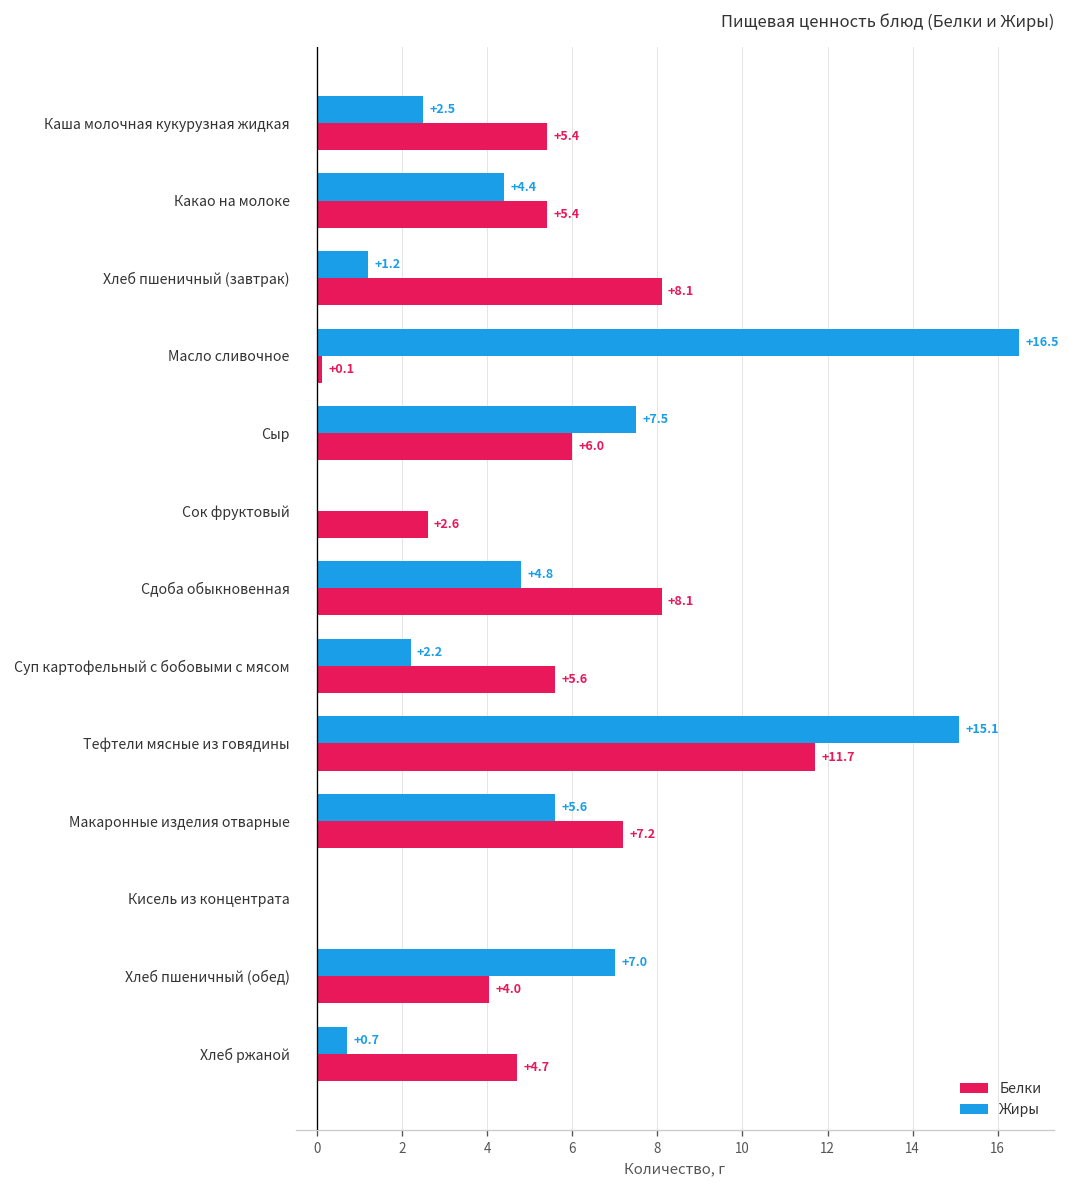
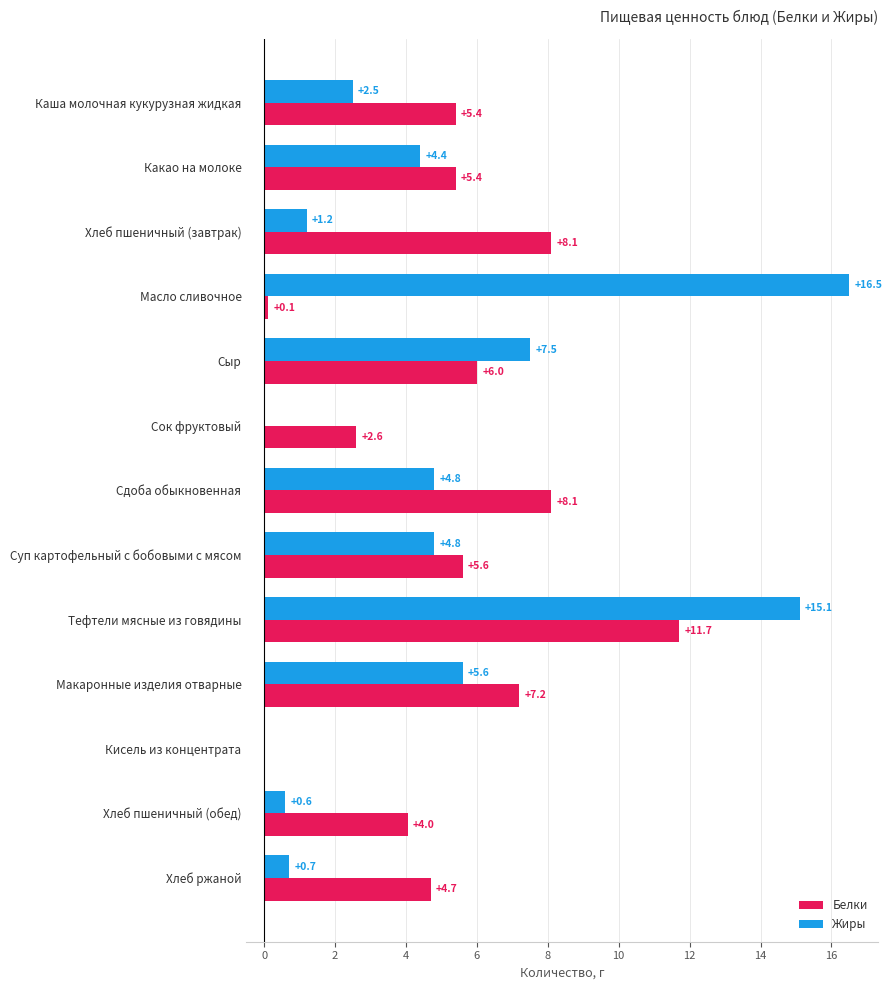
Жиры, Суп картофельный с бобовыми с мясом: +2.2 -> +4.8
Жиры, Хлеб пшеничный (обед): +7.0 -> +0.6
